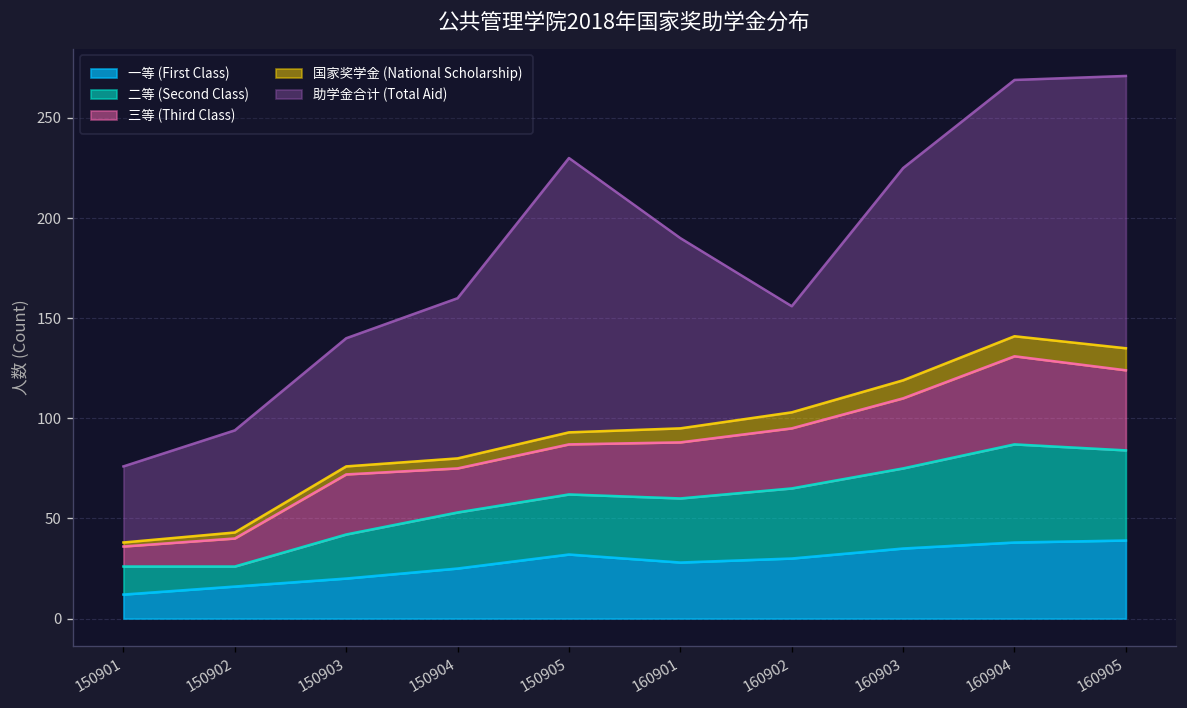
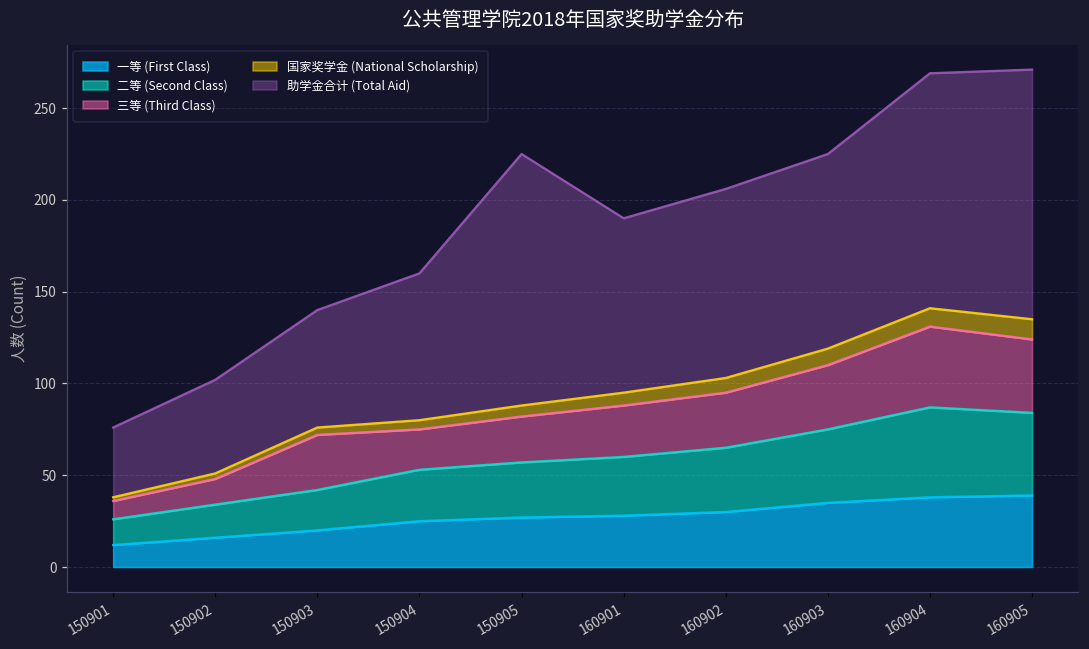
二等 (Second Class), 150902: 10 -> 18
一等 (First Class), 150905: 32 -> 27
助学金合计 (Total Aid), 160902: 53 -> 103
